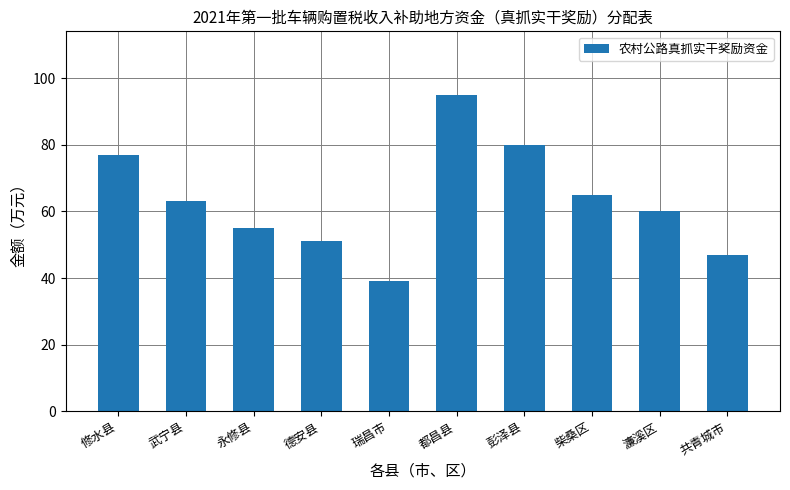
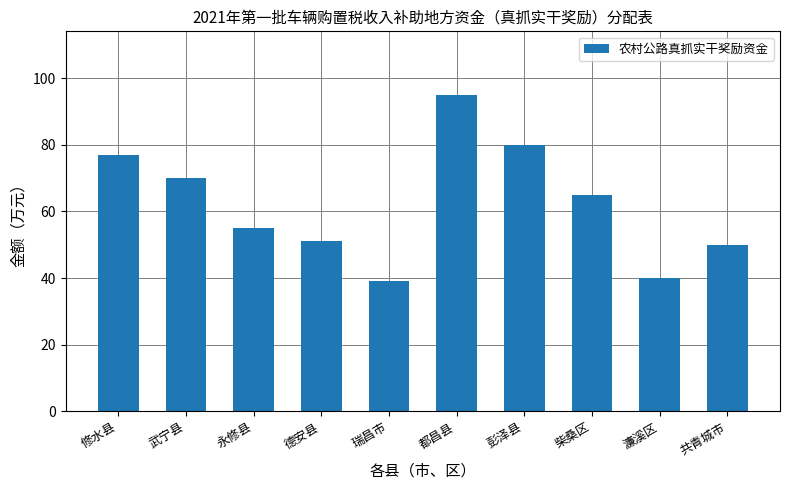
武宁县: 63 -> 70
濂溪区: 60 -> 40
共青城市: 47 -> 50
